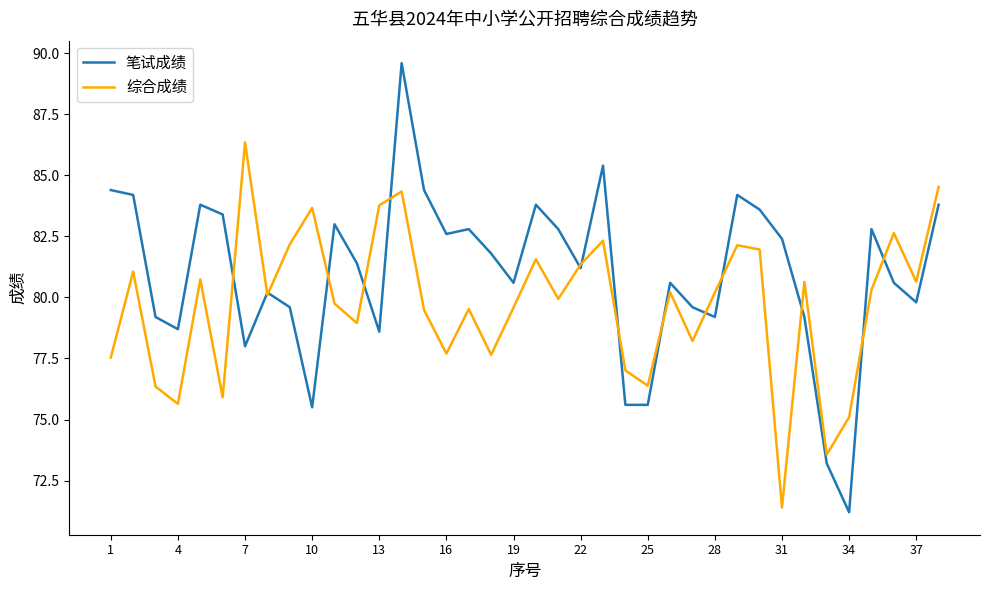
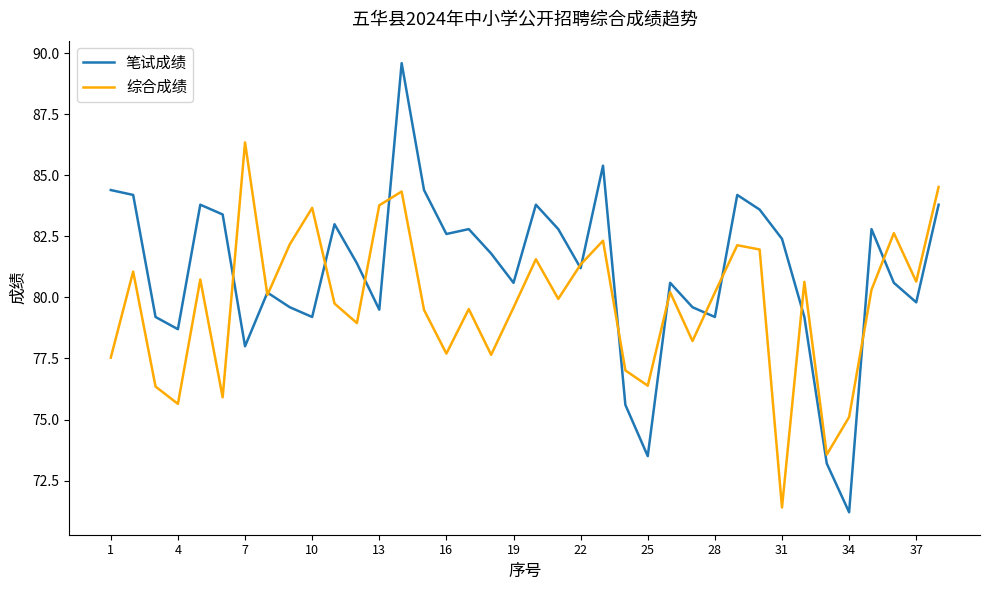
笔试成绩, 10: 75.5 -> 79.2
笔试成绩, 13: 78.6 -> 79.5
笔试成绩, 25: 75.6 -> 73.5
